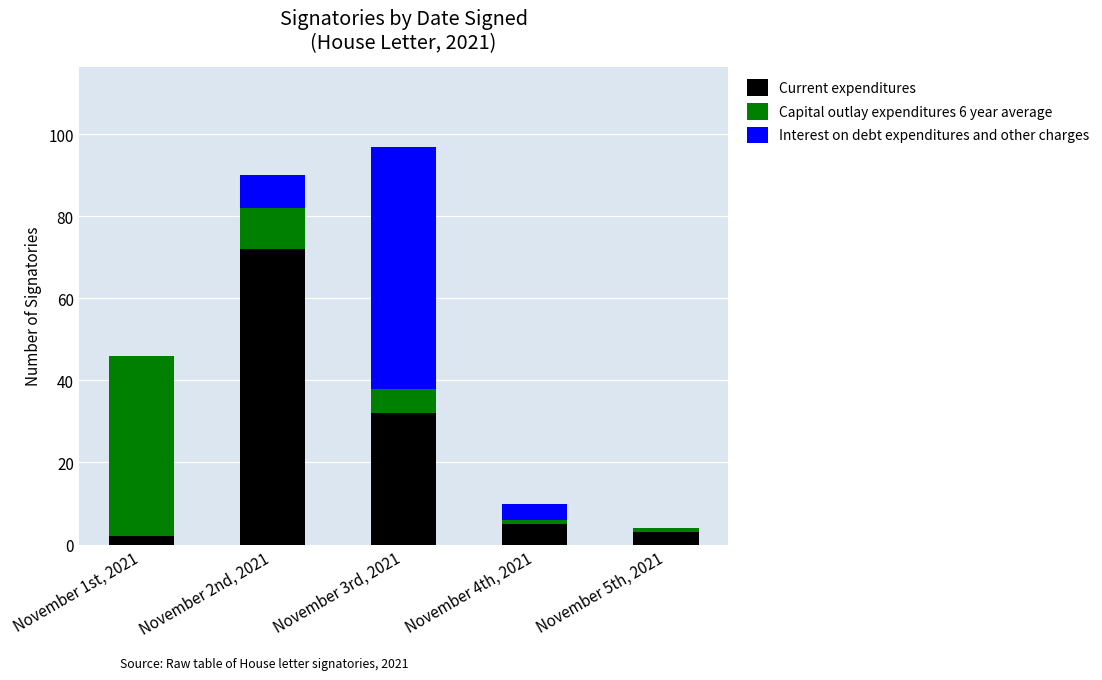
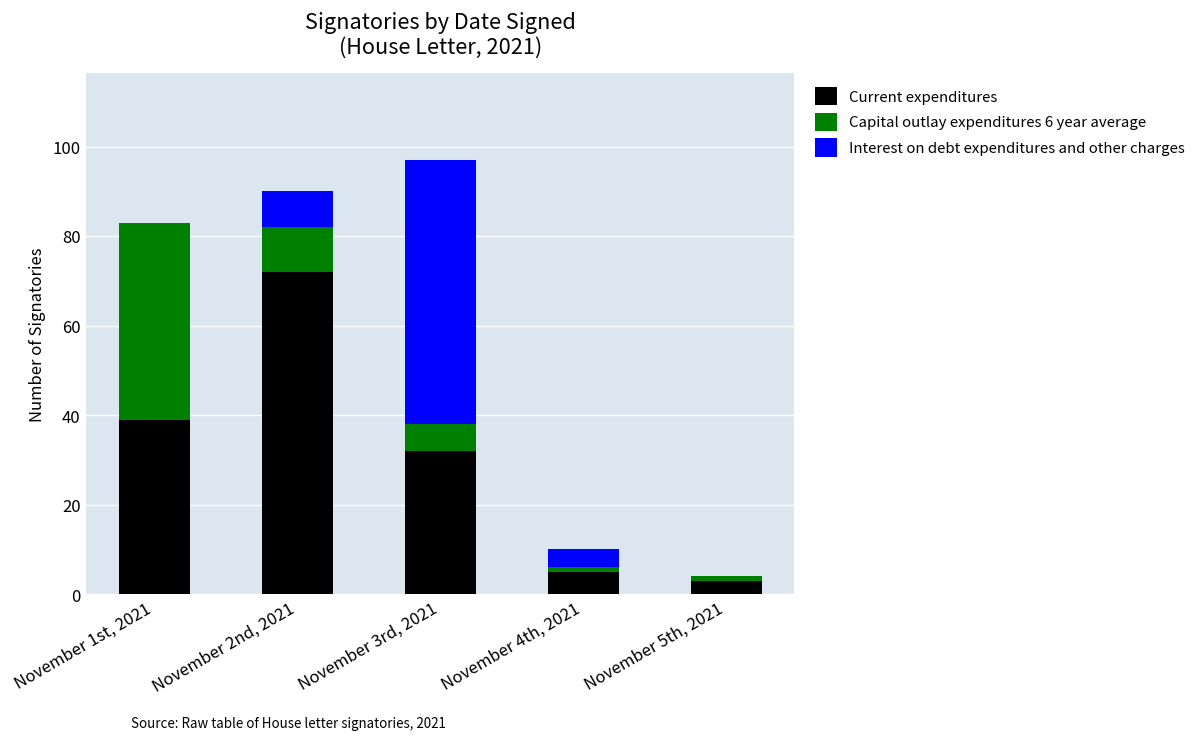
Current expenditures, November 1st, 2021: 2 -> 39
